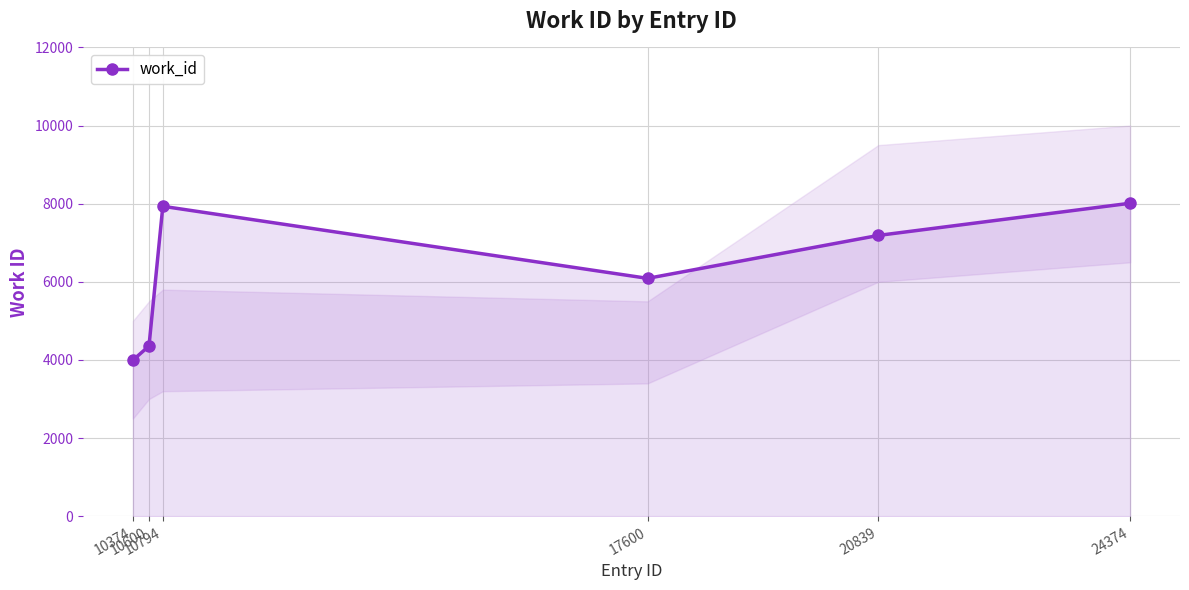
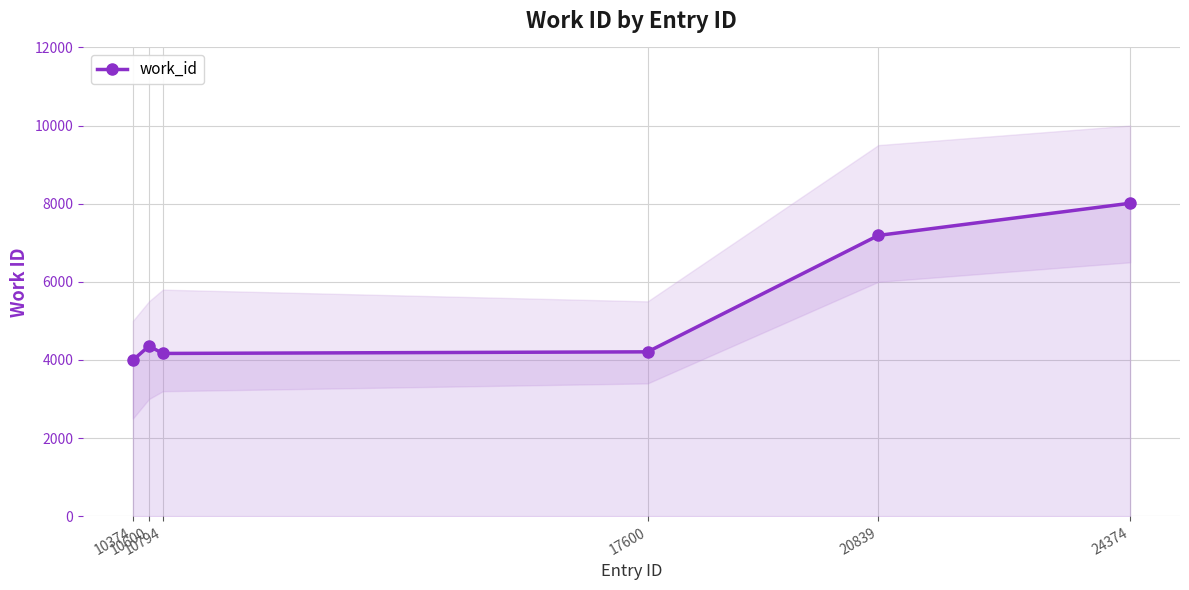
work_id, 10794: 7900 -> 4200
work_id, 17600: 6100 -> 4200
